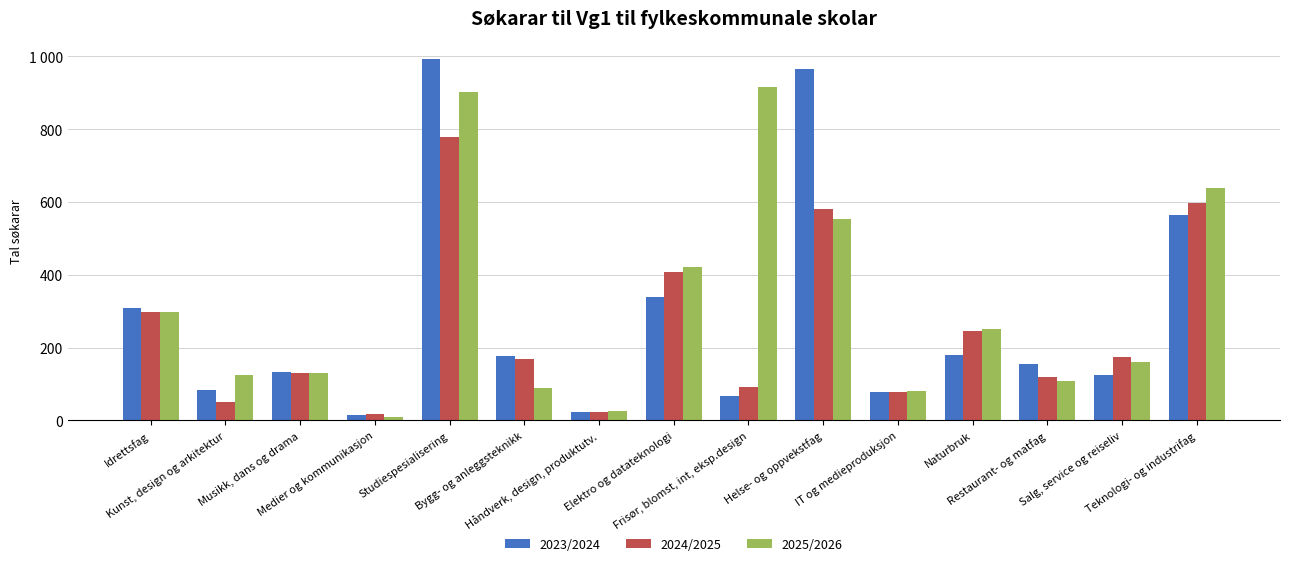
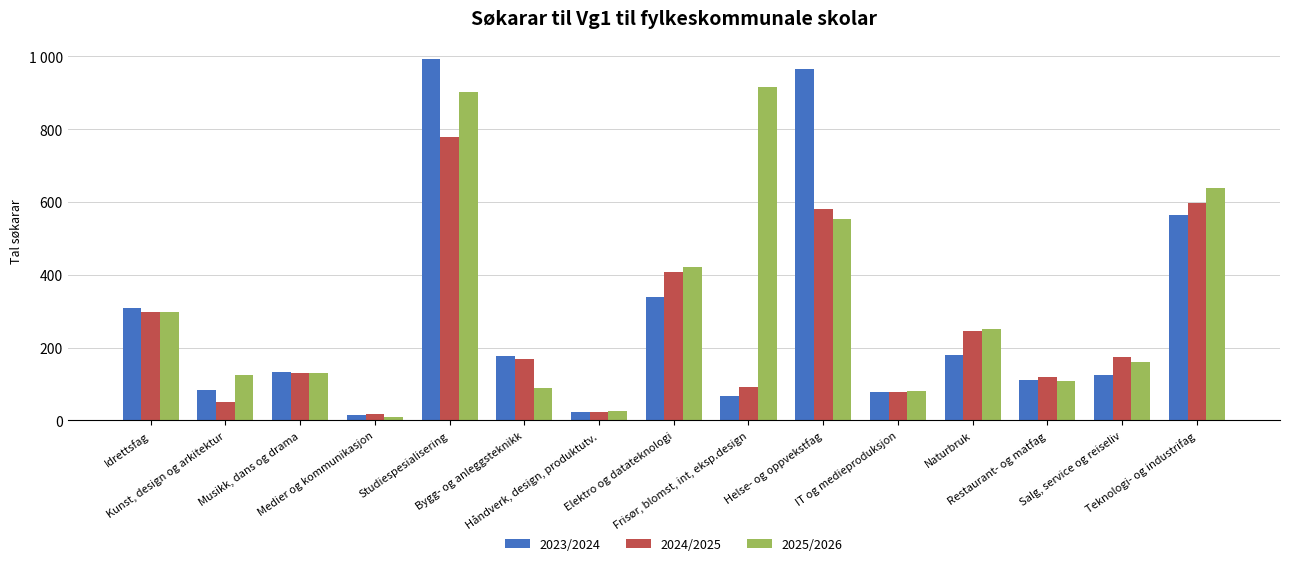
2023/2024, Restaurant- og matfag: 160 -> 110
